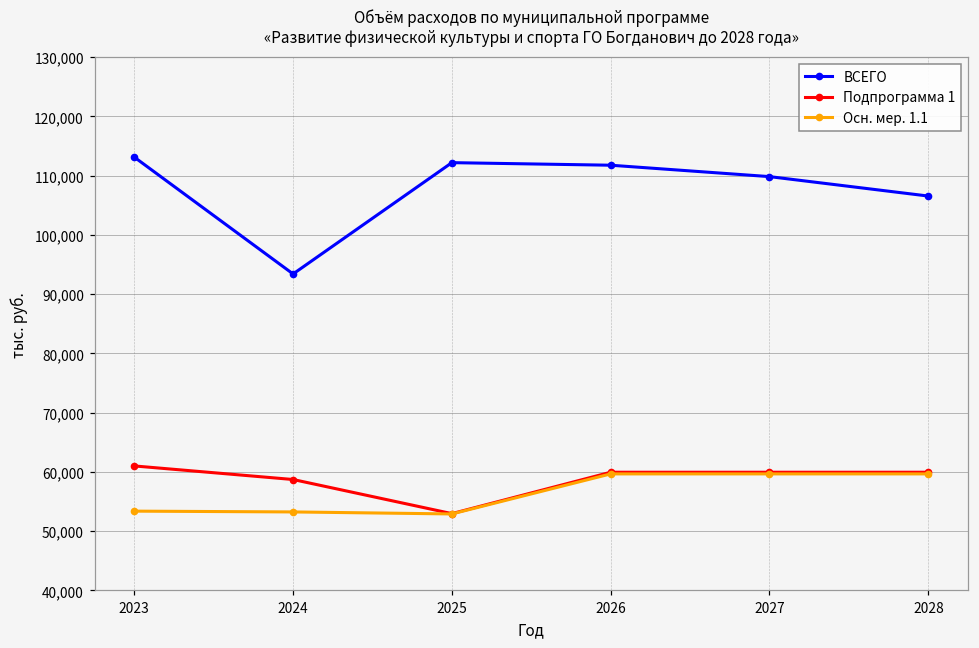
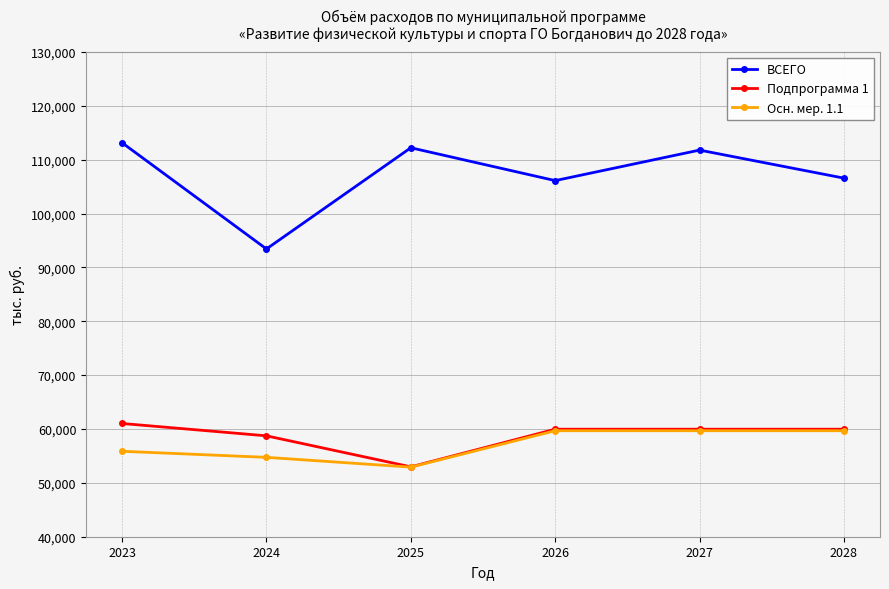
Осн. мер. 1.1, 2023: 53,000 -> 56,000
Осн. мер. 1.1, 2024: 53,000 -> 55,000
ВСЕГО, 2026: 112,000 -> 106,000
ВСЕГО, 2027: 110,000 -> 112,000
